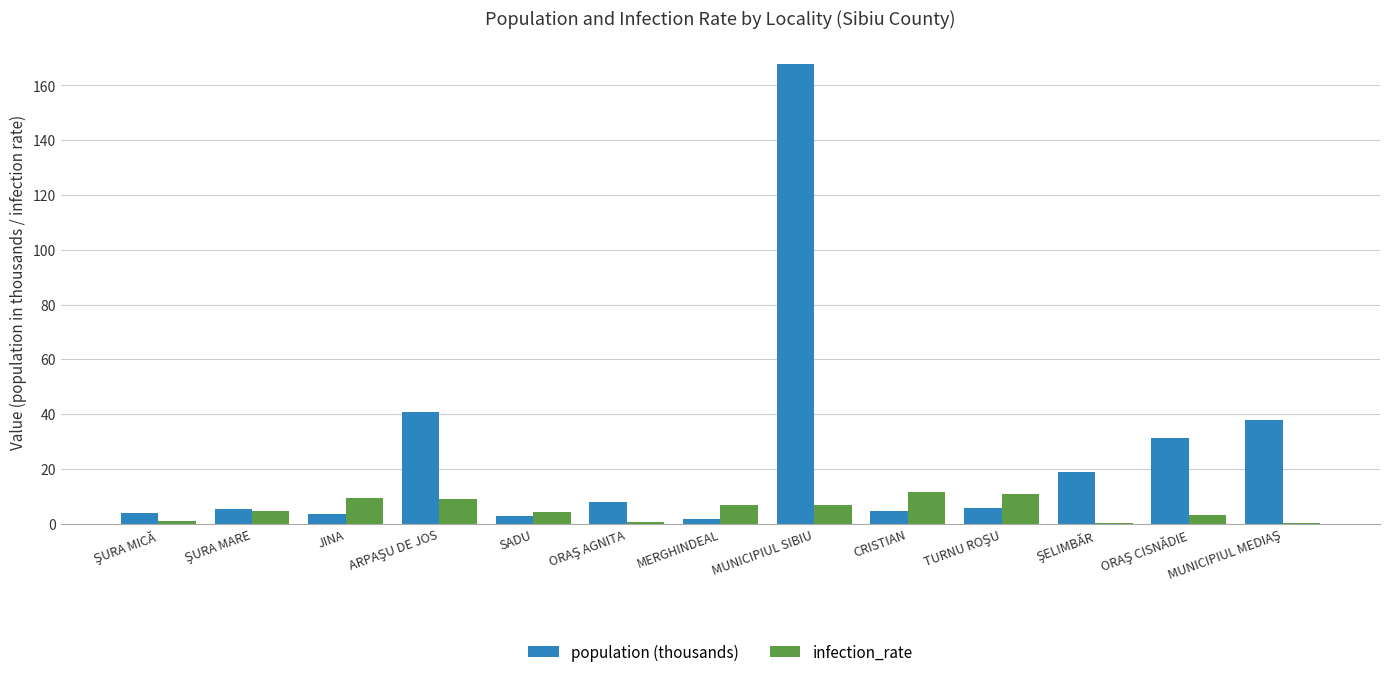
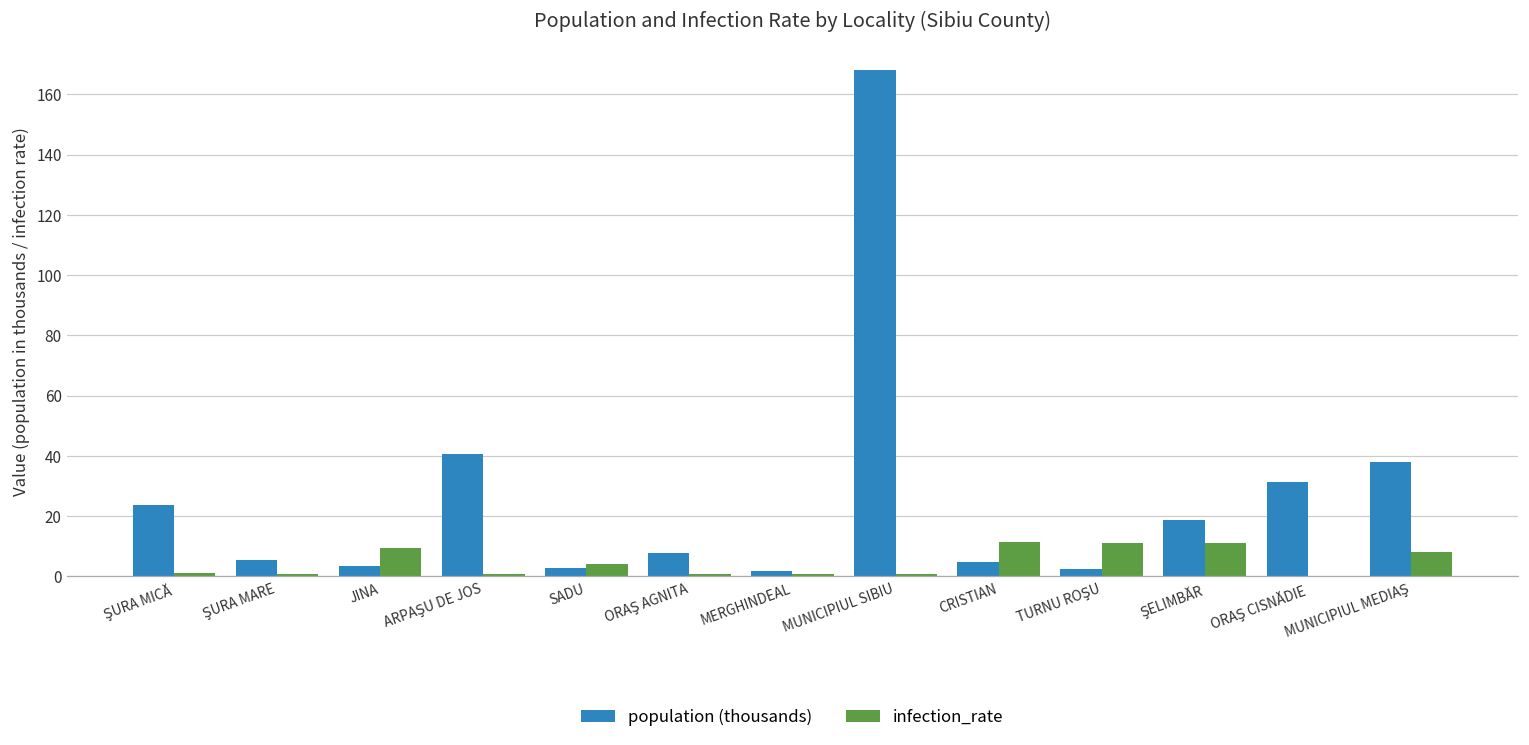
population (thousands), ŞURA MICĂ: 4 -> 24
infection_rate, ŞURA MARE: 5 -> 1
infection_rate, ARPAŞU DE JOS: 9 -> 1
infection_rate, MERGHINDEAL: 7 -> 1
infection_rate, MUNICIPIUL SIBIU: 7 -> 1
population (thousands), TURNU ROŞU: 6 -> 2
infection_rate, ŞELIMBĂR: 0 -> 11
infection_rate, ORAŞ CISNĂDIE: 3 -> 0
infection_rate, MUNICIPIUL MEDIAŞ: 0 -> 8
